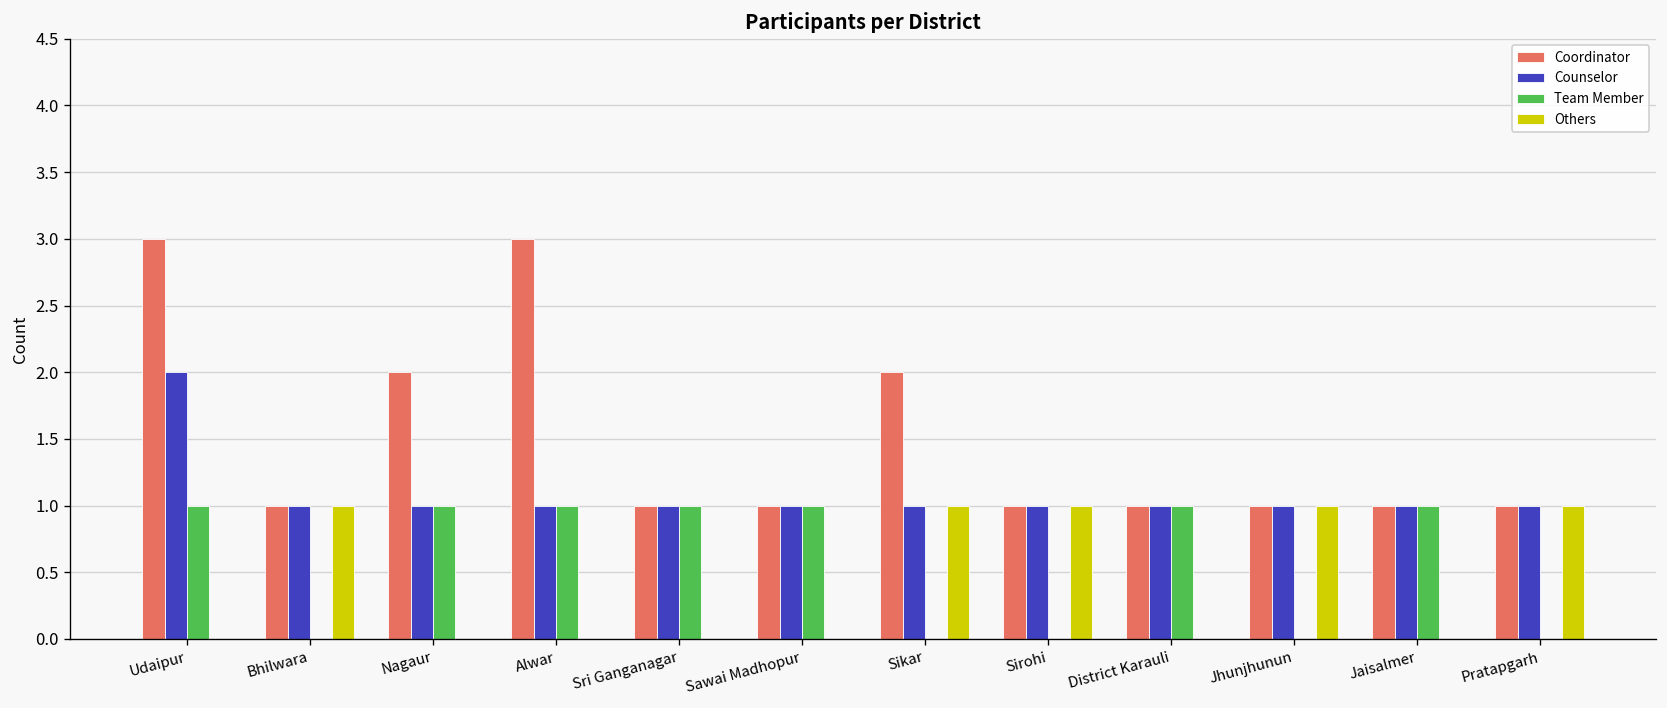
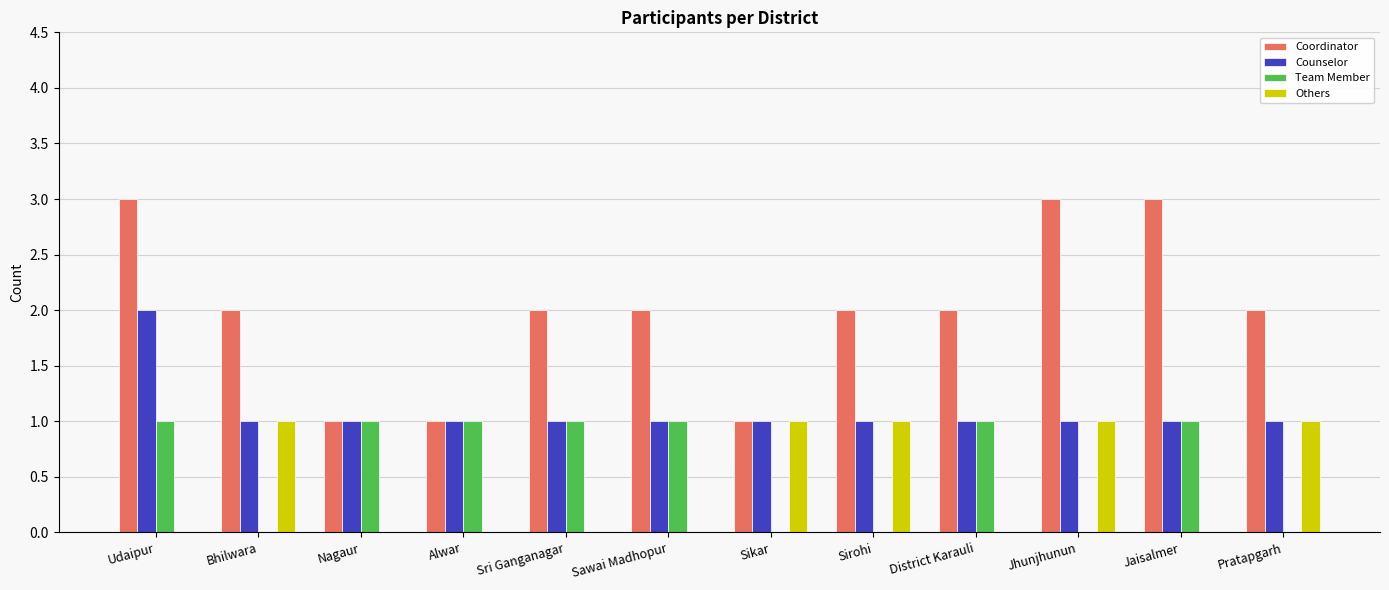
Coordinator, Bhilwara: 1 -> 2
Coordinator, Nagaur: 2 -> 1
Coordinator, Alwar: 3 -> 1
Coordinator, Sri Ganganagar: 1 -> 2
Coordinator, Sawai Madhopur: 1 -> 2
Coordinator, Sikar: 2 -> 1
Coordinator, Sirohi: 1 -> 2
Coordinator, District Karauli: 1 -> 2
Coordinator, Jhunjhunun: 1 -> 3
Coordinator, Jaisalmer: 1 -> 3
Coordinator, Pratapgarh: 1 -> 2
